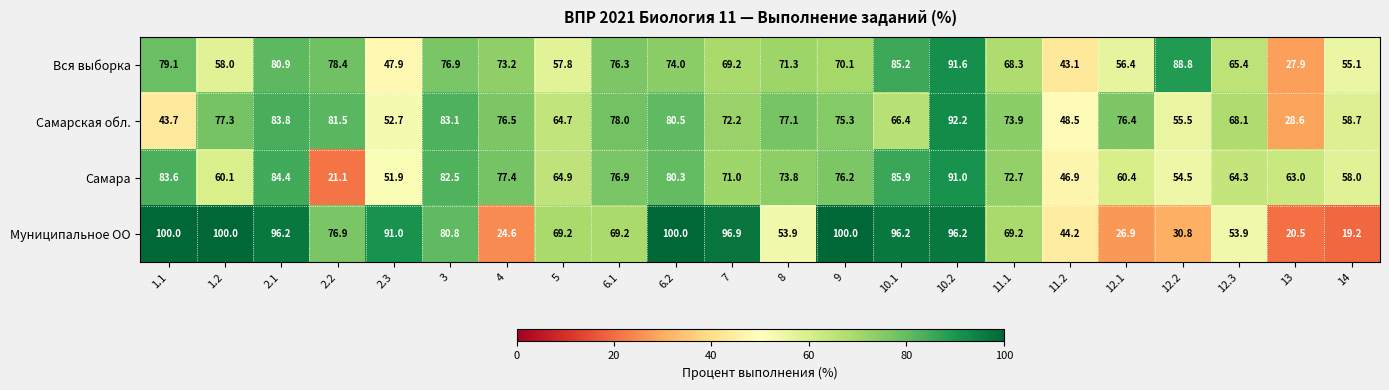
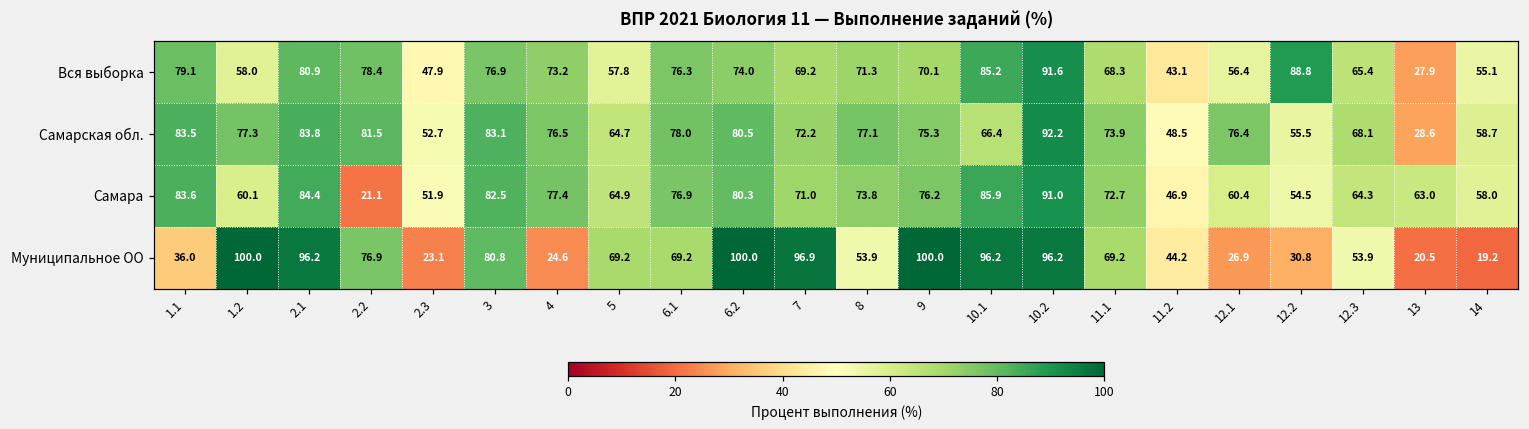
Самарская обл., 1.1: 43.7 -> 83.5
Муниципальное ОО, 1.1: 100.0 -> 36.0
Муниципальное ОО, 2.3: 91.0 -> 23.1
